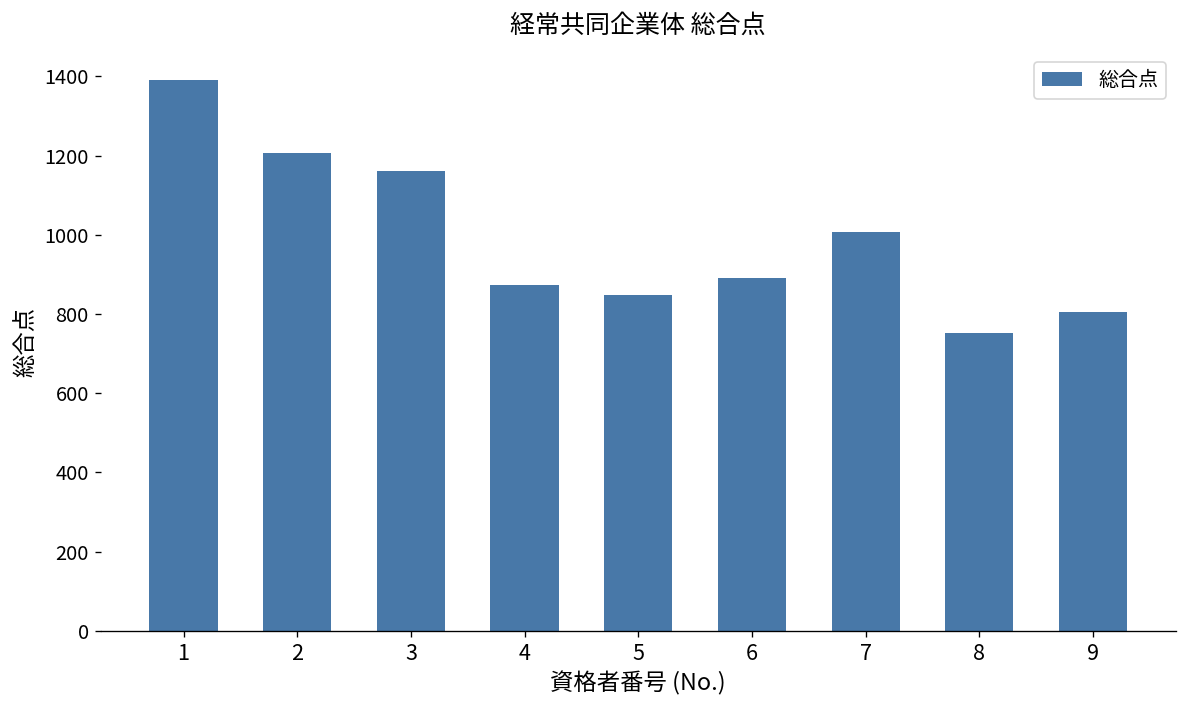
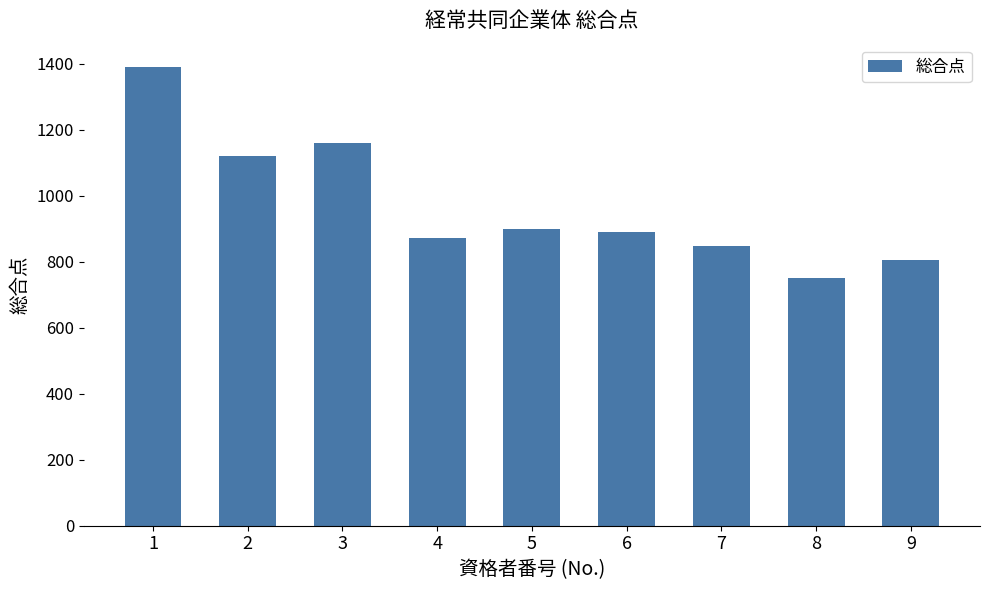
2: 1210 -> 1120
5: 850 -> 900
7: 1010 -> 850
